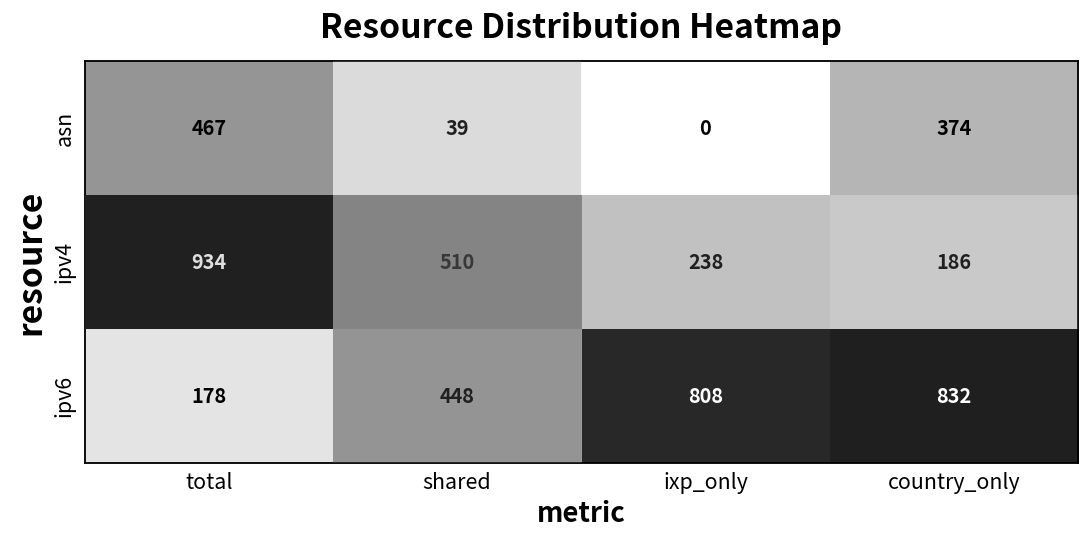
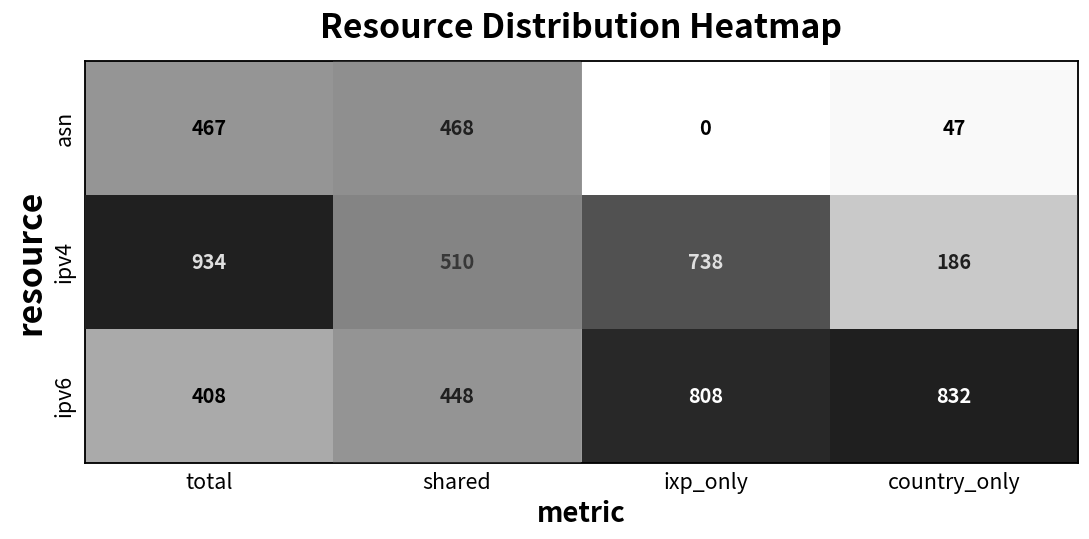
asn, shared: 39 -> 468
asn, country_only: 374 -> 47
ipv4, ixp_only: 238 -> 738
ipv6, total: 178 -> 408
